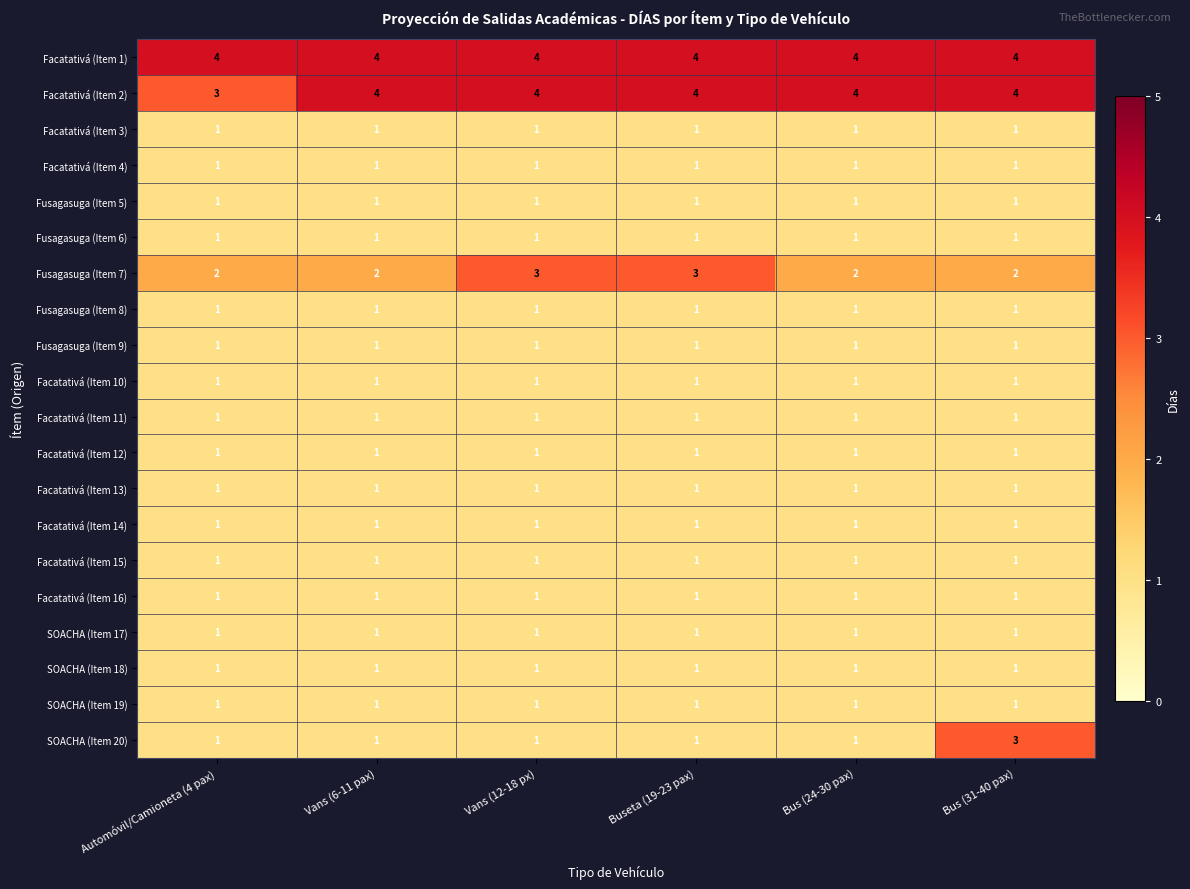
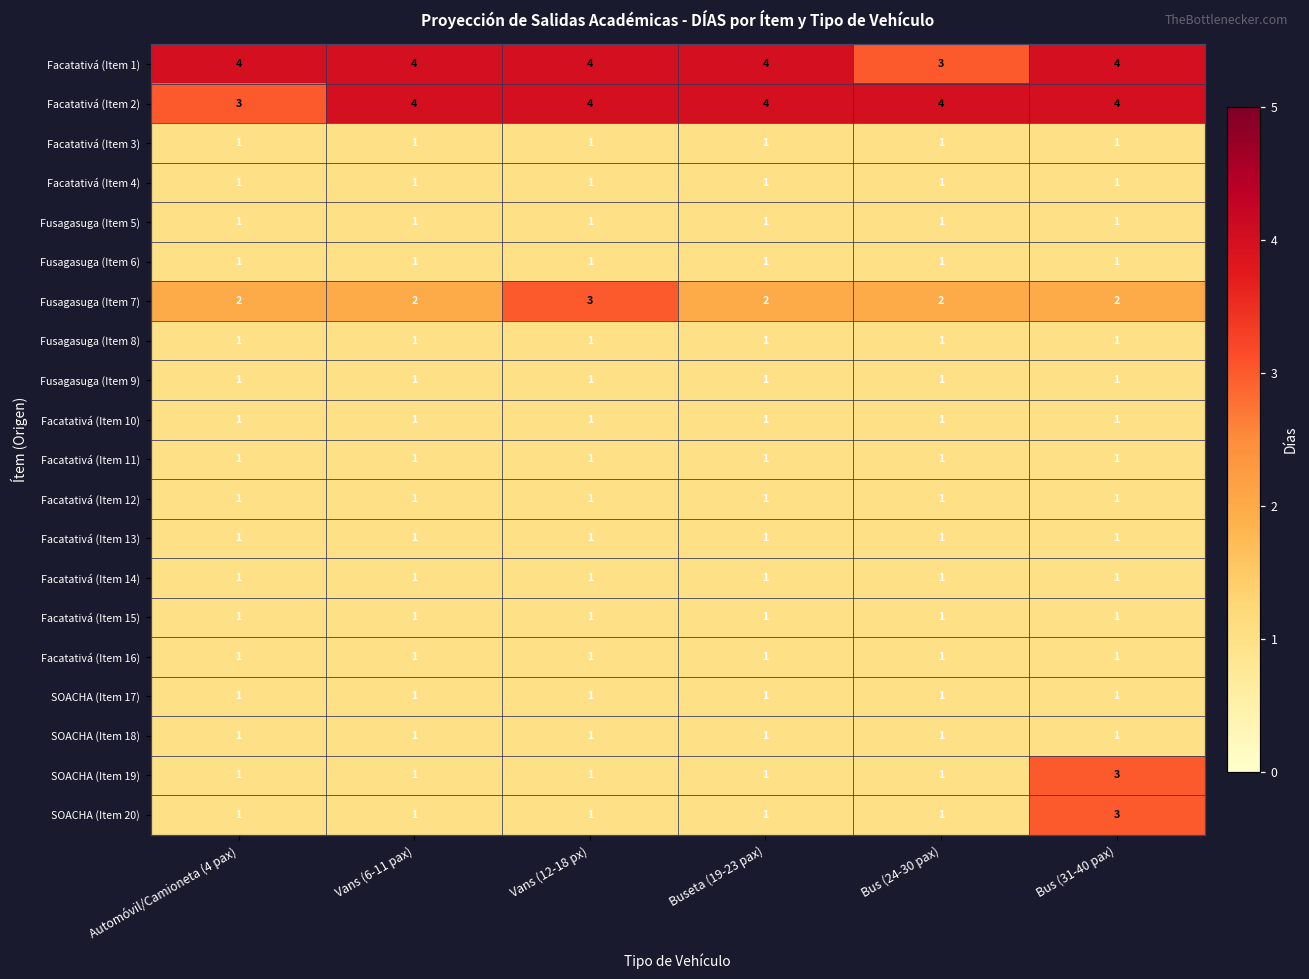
Facatativá (Item 1), Bus (24-30 pax): 4 -> 3
Fusagasuga (Item 7), Buseta (19-23 pax): 3 -> 2
SOACHA (Item 19), Bus (31-40 pax): 1 -> 3
